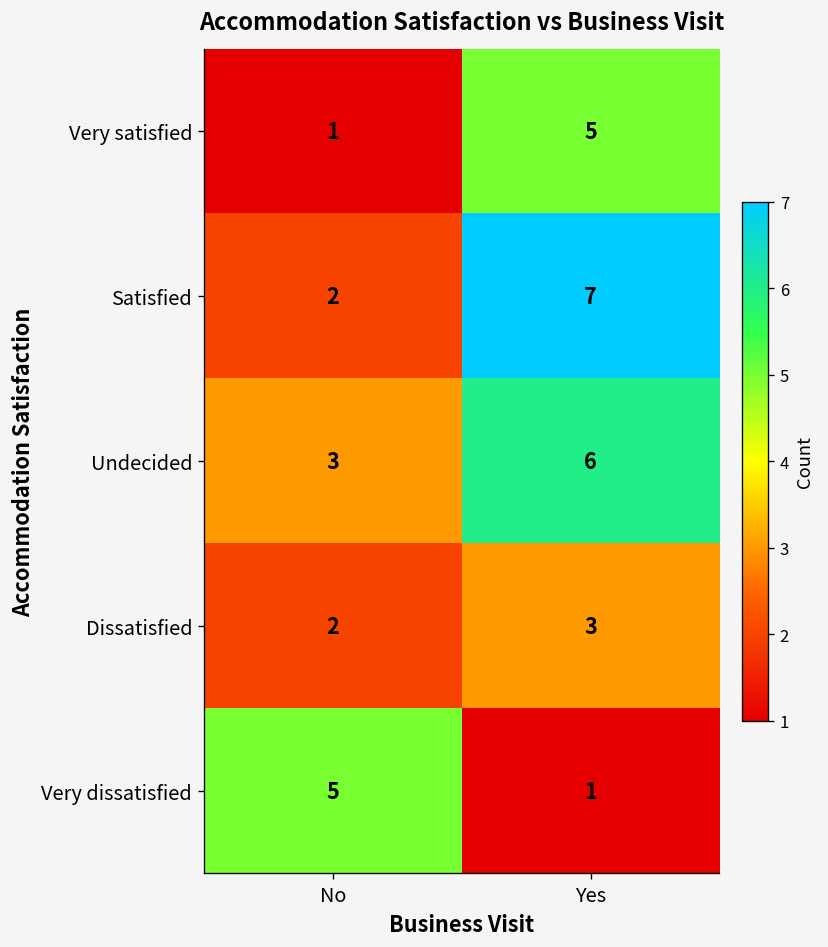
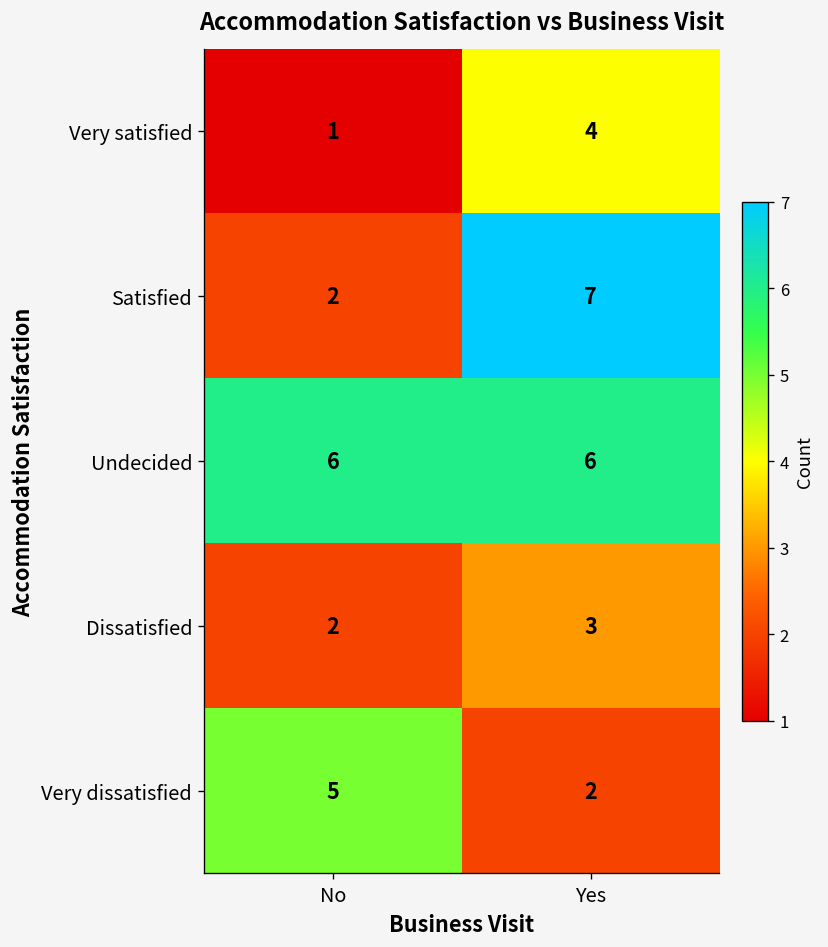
Very satisfied, Yes: 5 -> 4
Undecided, No: 3 -> 6
Very dissatisfied, Yes: 1 -> 2
